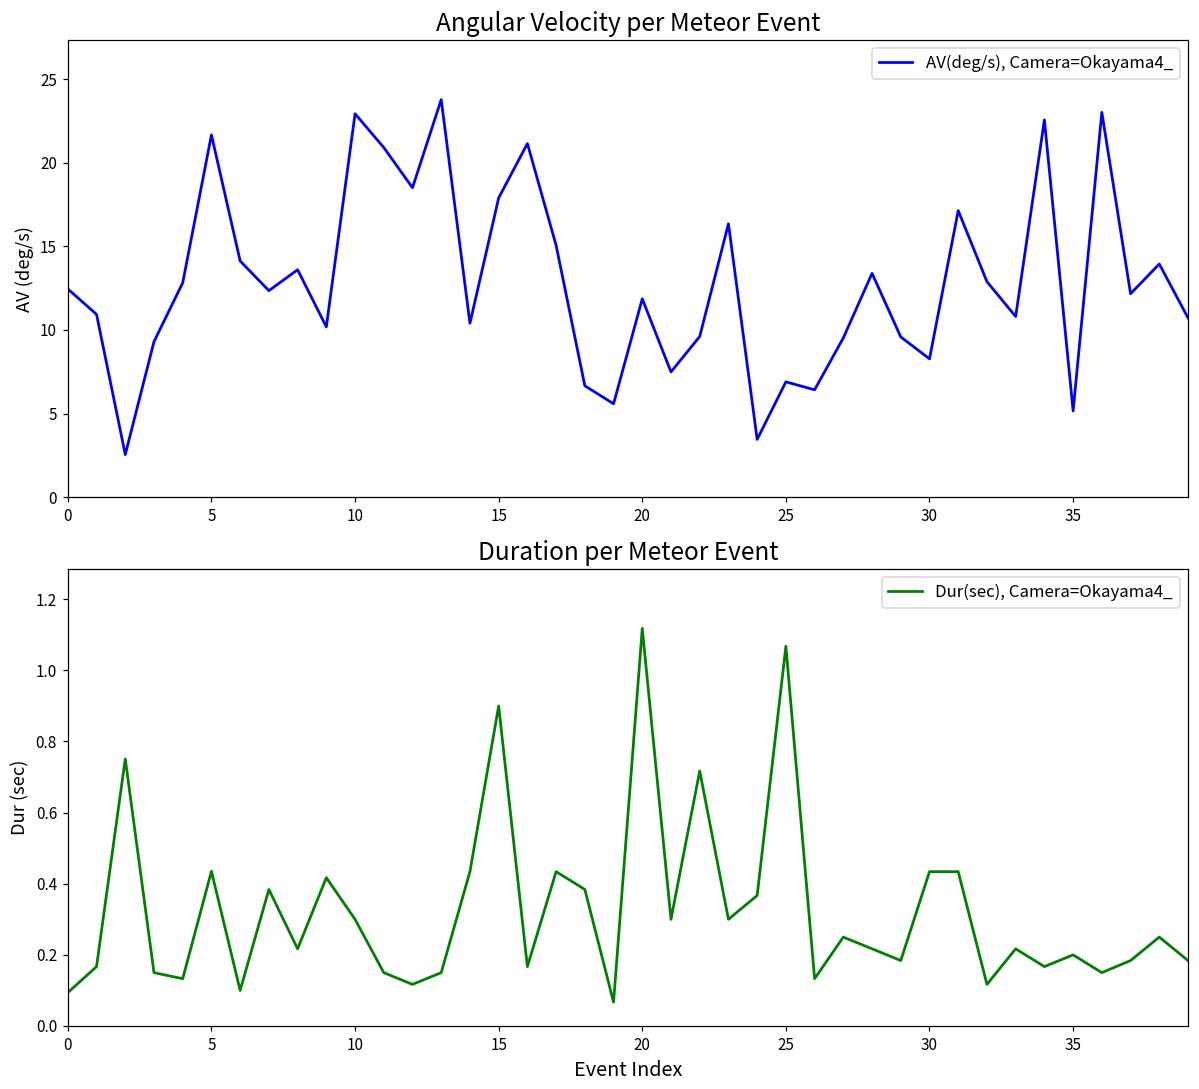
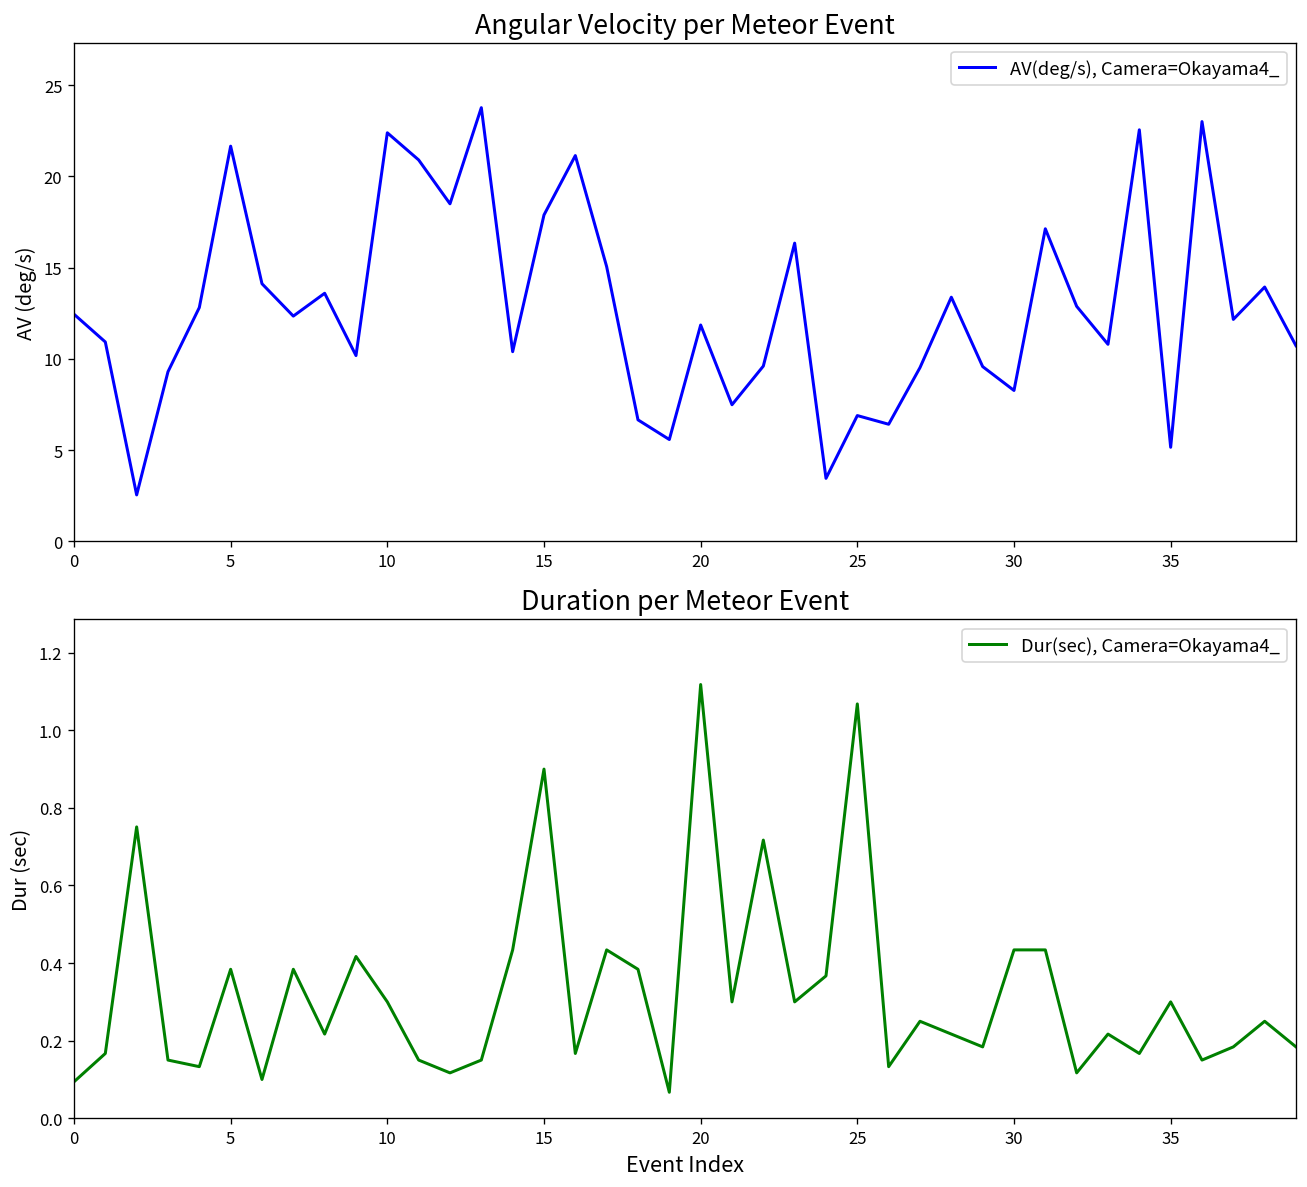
Angular Velocity per Meteor Event, 10: 22.9 -> 22.4
Duration per Meteor Event, 5: 0.44 -> 0.38
Duration per Meteor Event, 35: 0.2 -> 0.3
